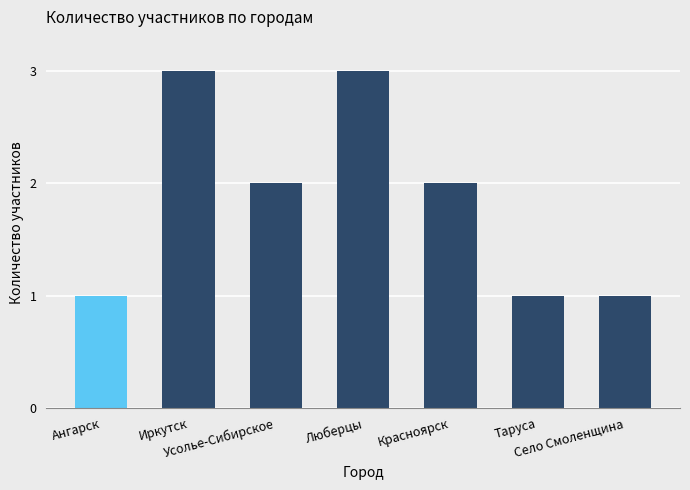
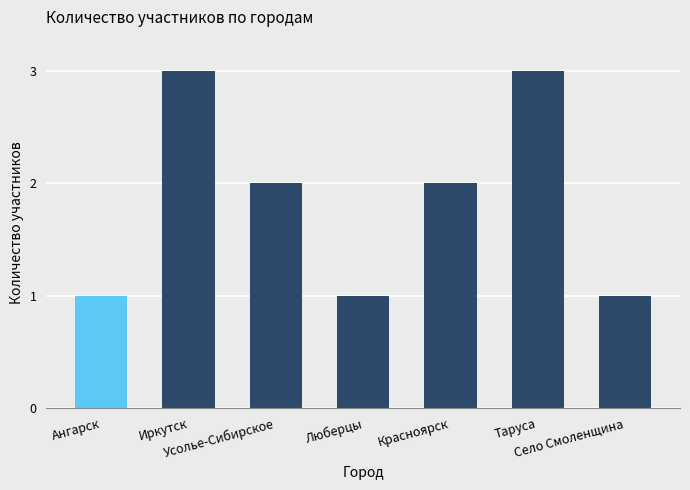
Люберцы: 3 -> 1
Таруса: 1 -> 3
